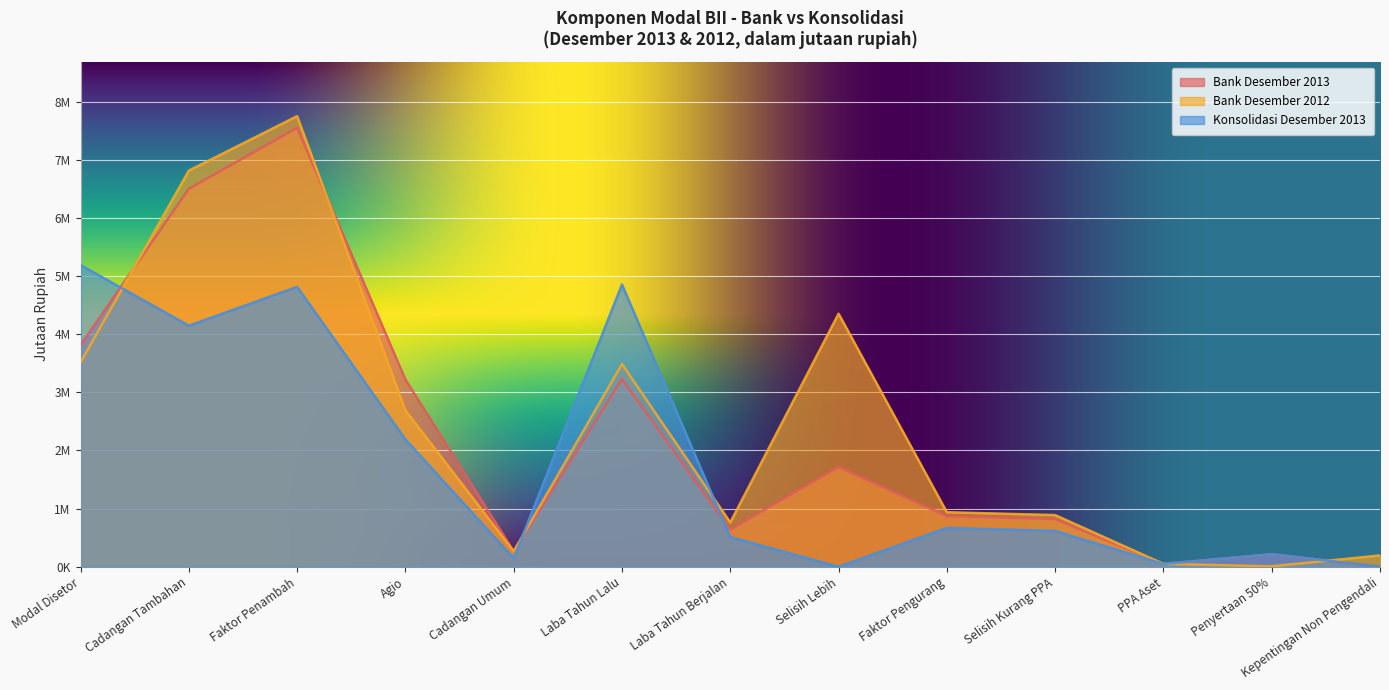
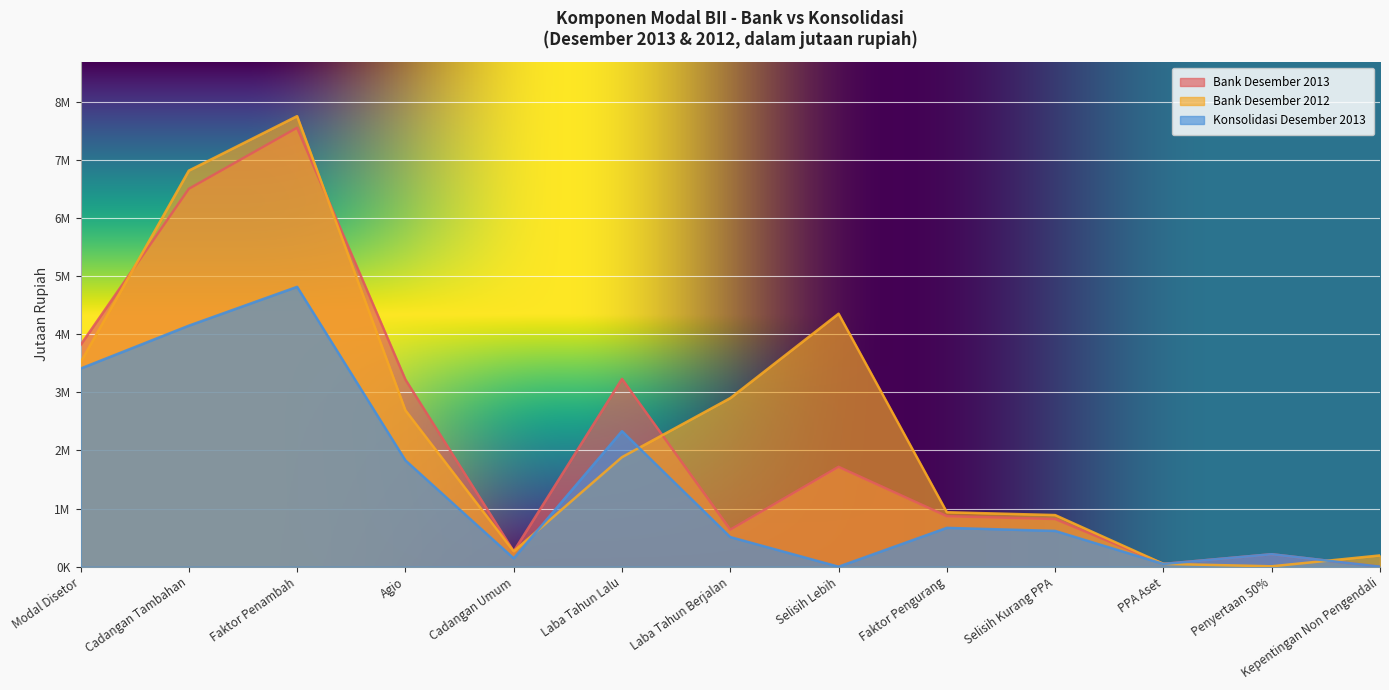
Konsolidasi Desember 2013, Modal Disetor: 5200000 -> 3400000
Konsolidasi Desember 2013, Agio: 2200000 -> 1800000
Bank Desember 2012, Laba Tahun Lalu: 3500000 -> 1900000
Konsolidasi Desember 2013, Laba Tahun Lalu: 4900000 -> 2300000
Bank Desember 2012, Laba Tahun Berjalan: 800000 -> 2900000
